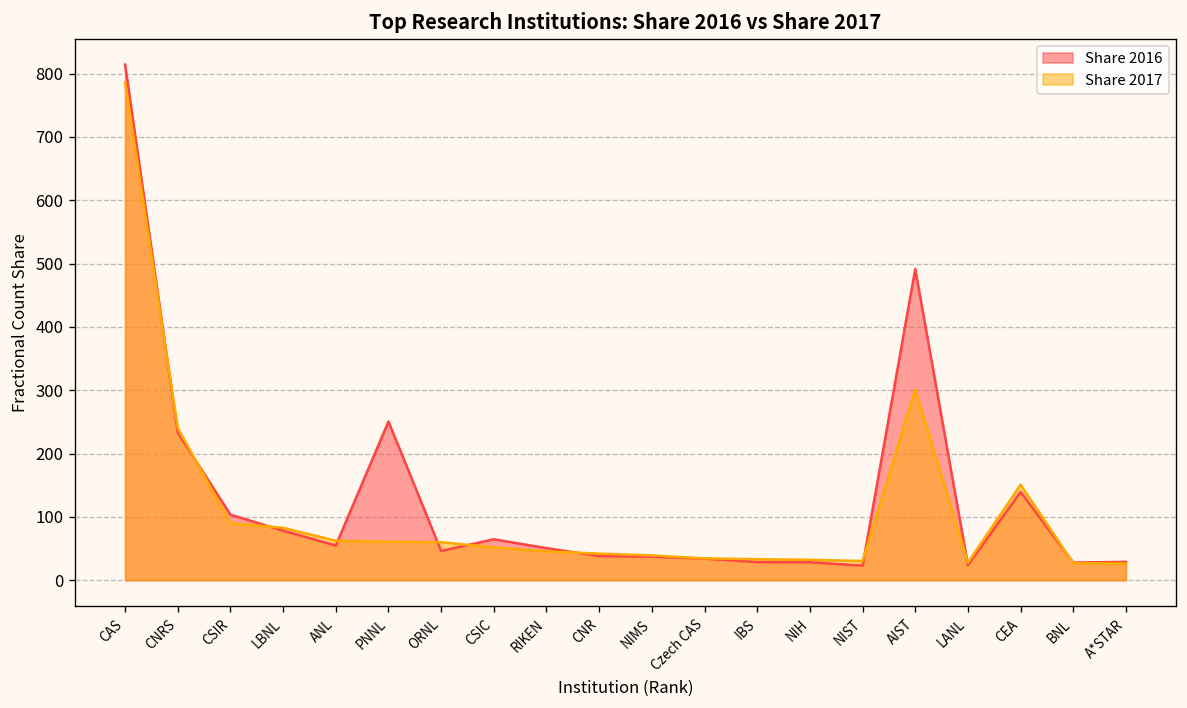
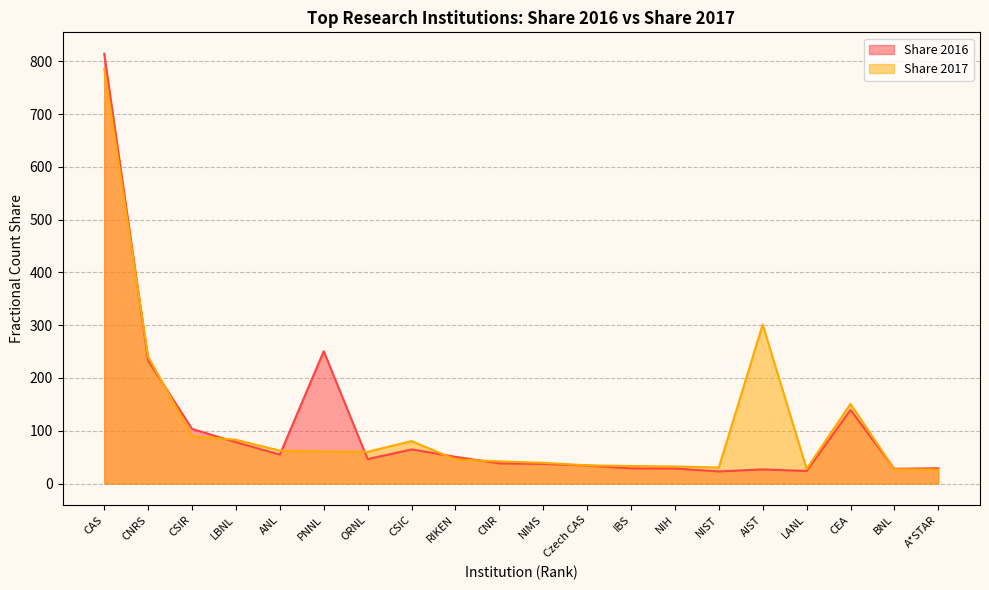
Share 2017, CSIC: 50 -> 80
Share 2016, AIST: 490 -> 30
